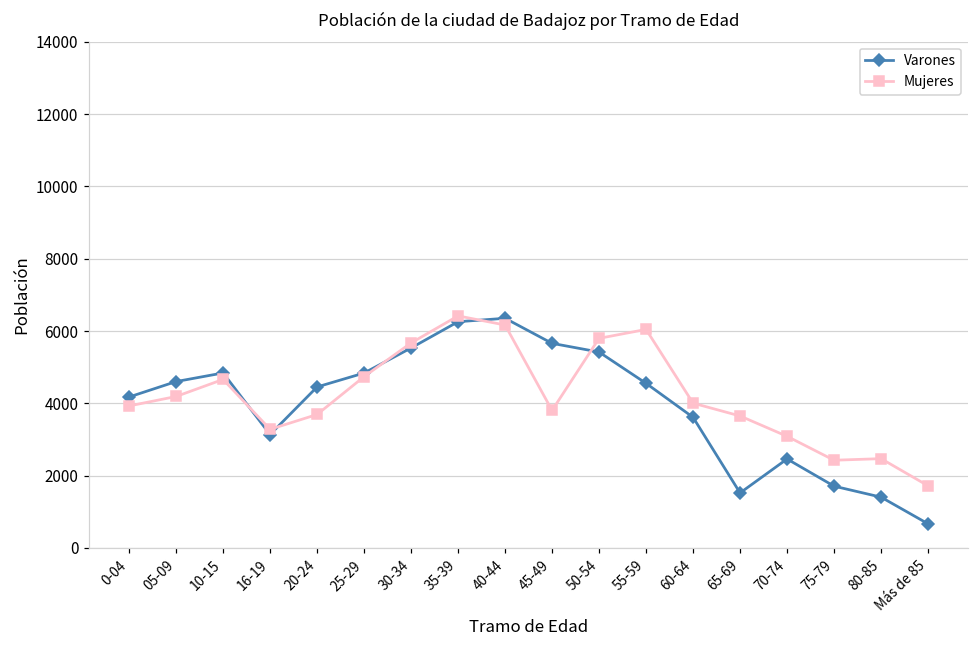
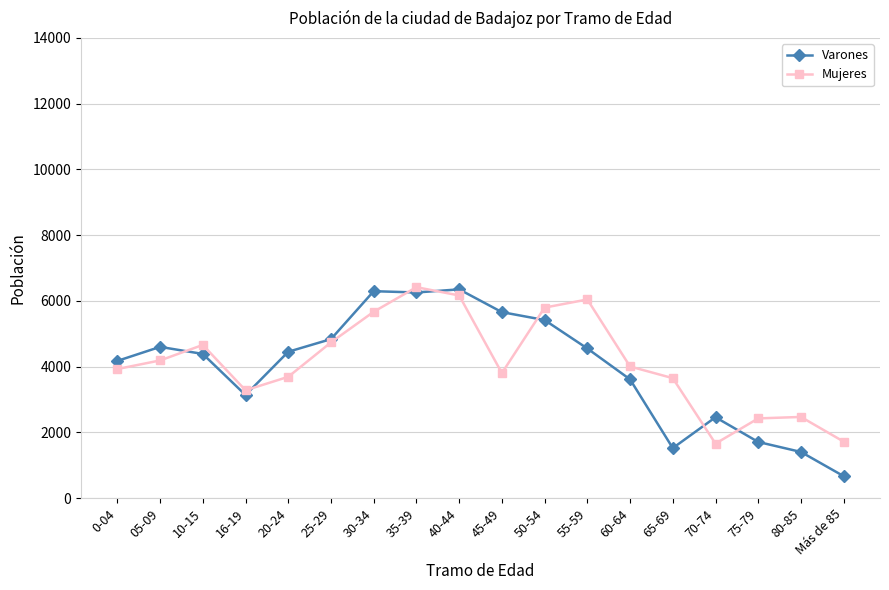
Varones, 10-15: 4800 -> 4400
Varones, 30-34: 5500 -> 6300
Mujeres, 70-74: 3100 -> 1700
